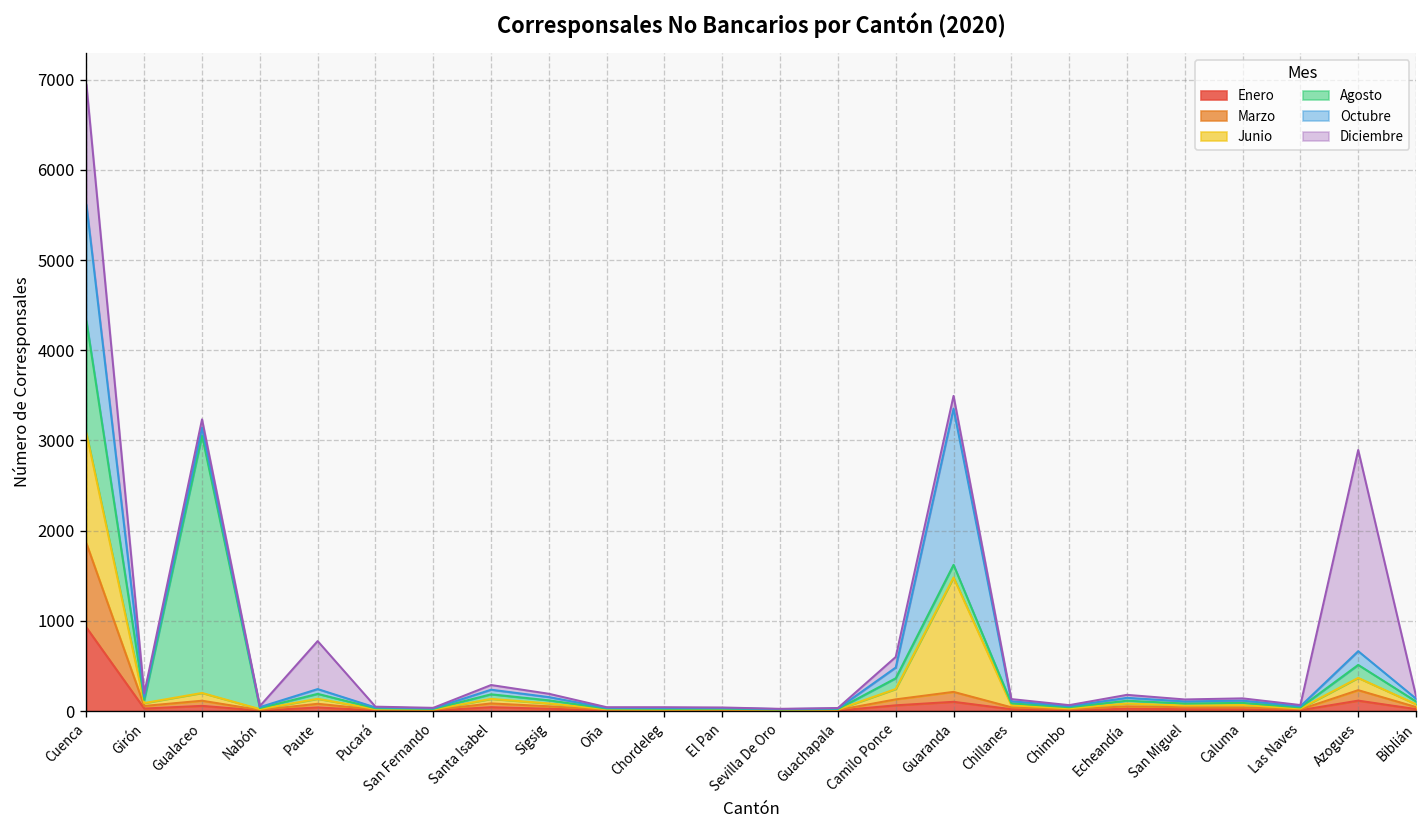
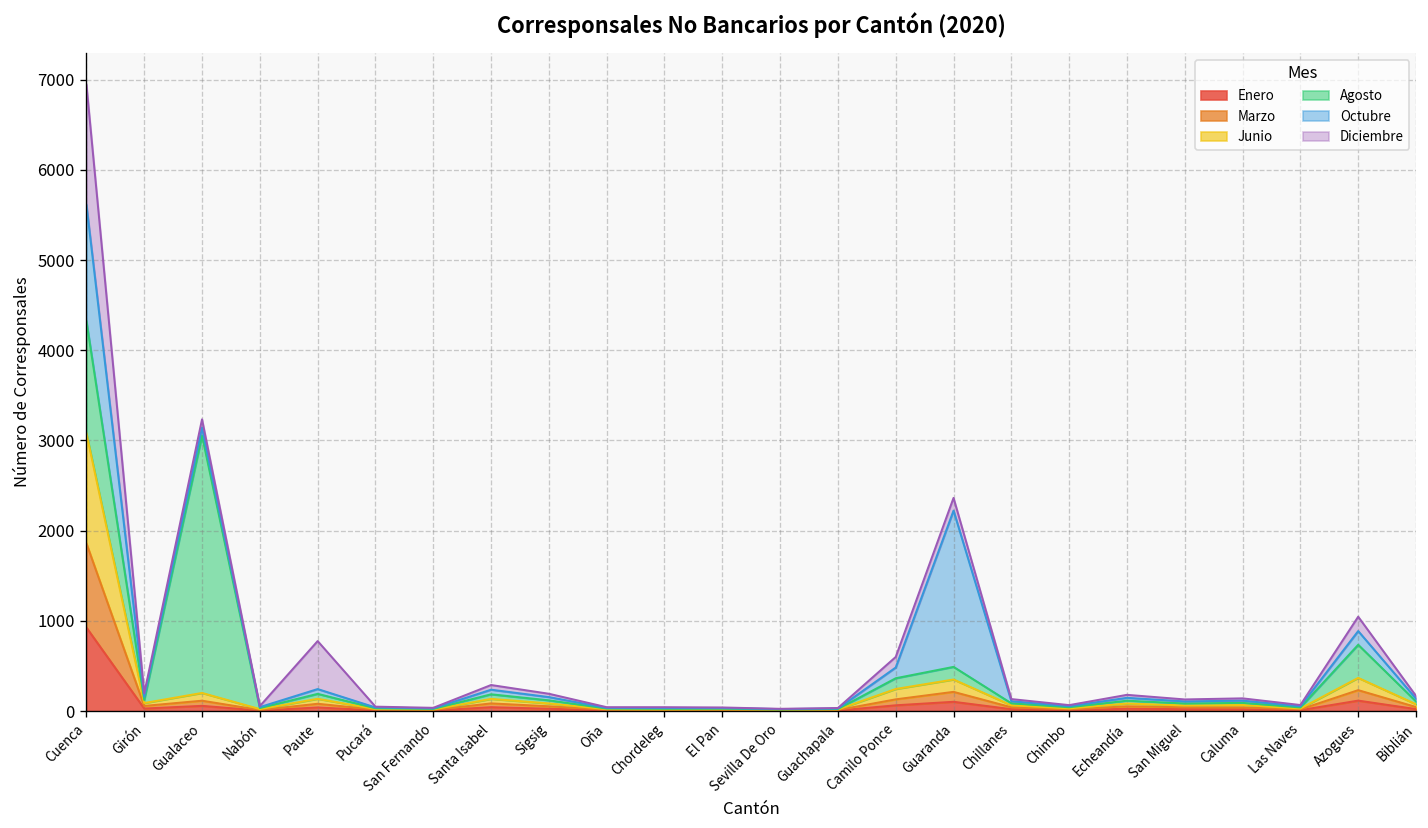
Junio, Guaranda: 1300 -> 100
Agosto, Azogues: 100 -> 400
Diciembre, Azogues: 2200 -> 200
